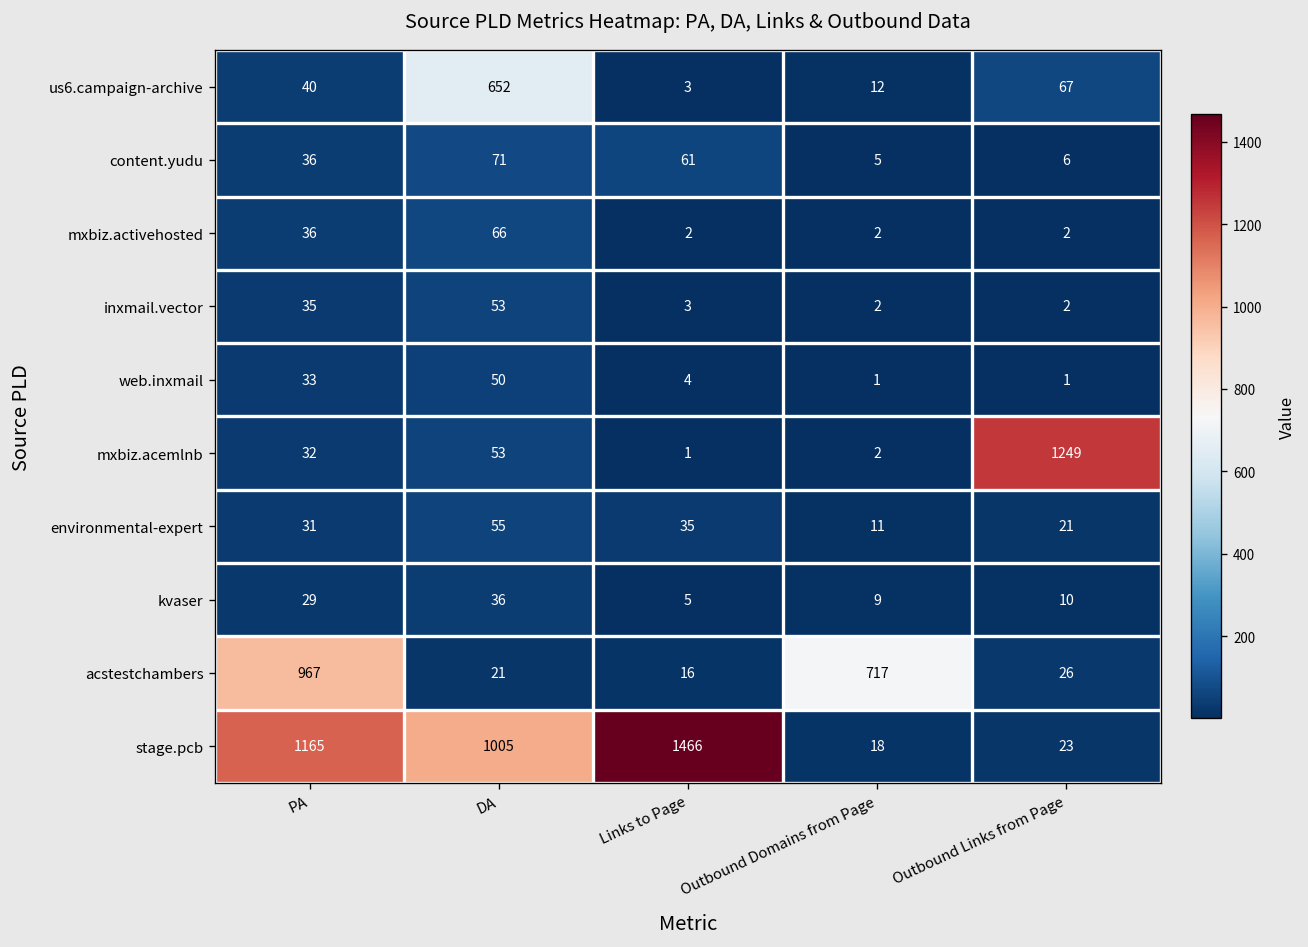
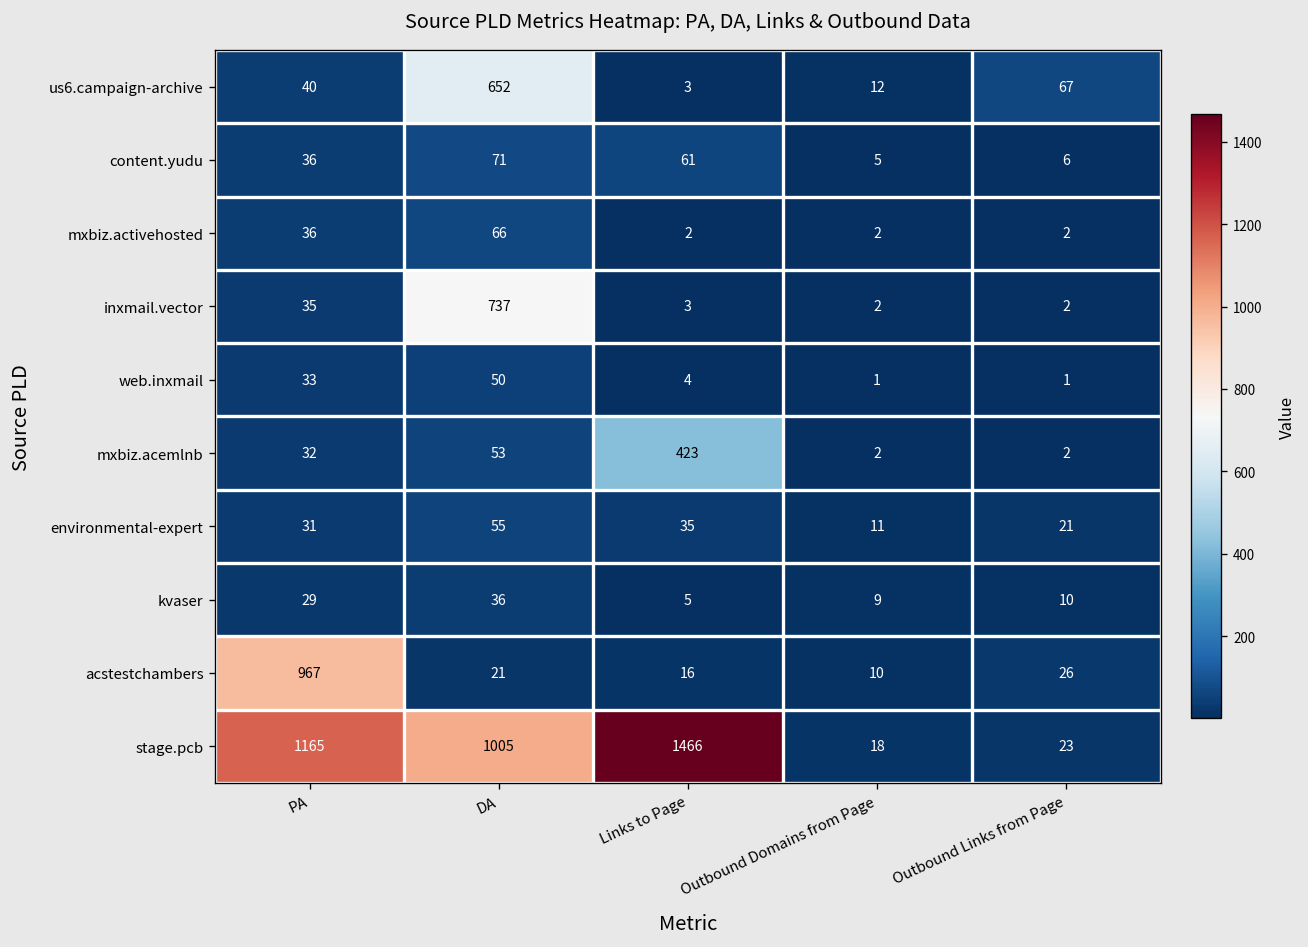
inxmail.vector, DA: 53 -> 737
mxbiz.acemlnb, Links to Page: 1 -> 423
mxbiz.acemlnb, Outbound Links from Page: 1249 -> 2
acstestchambers, Outbound Domains from Page: 717 -> 10
